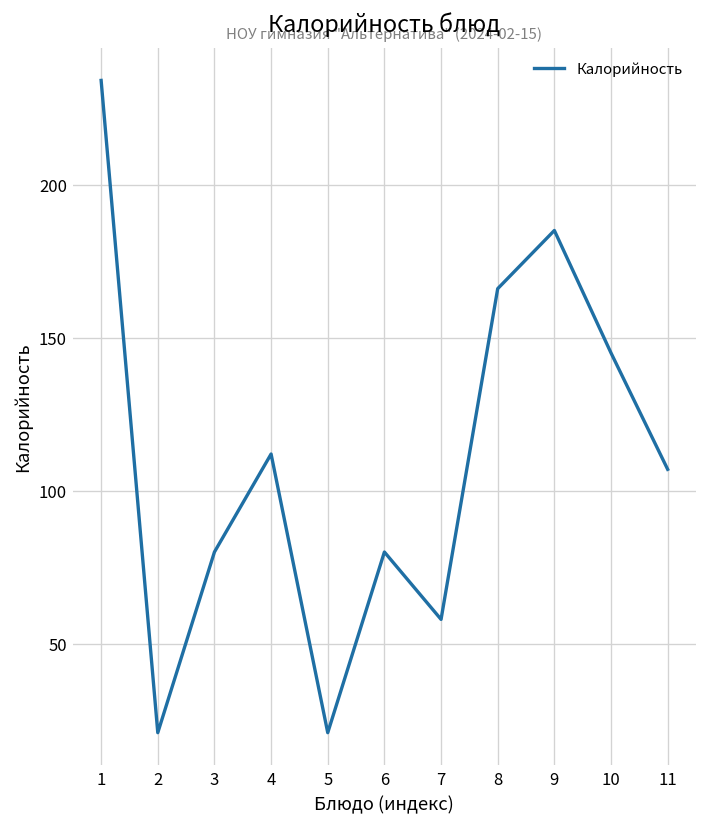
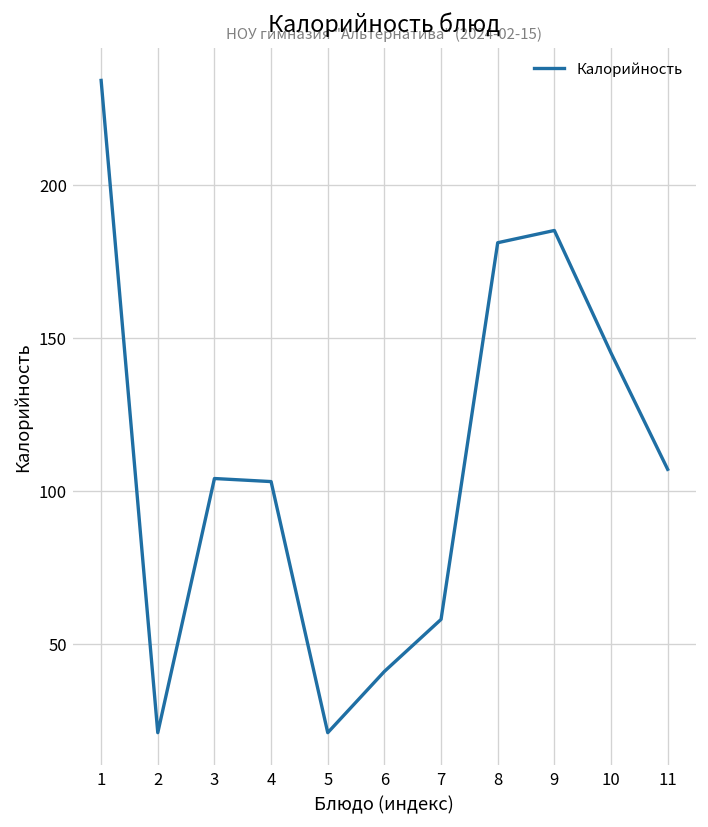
3: 80 -> 104
4: 112 -> 103
6: 80 -> 41
8: 166 -> 181
